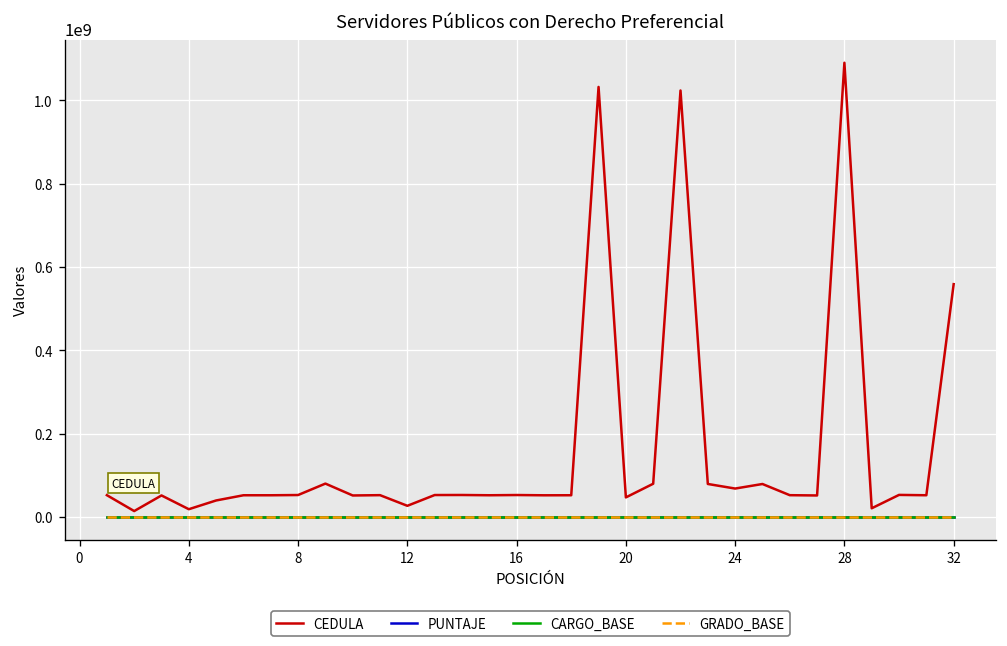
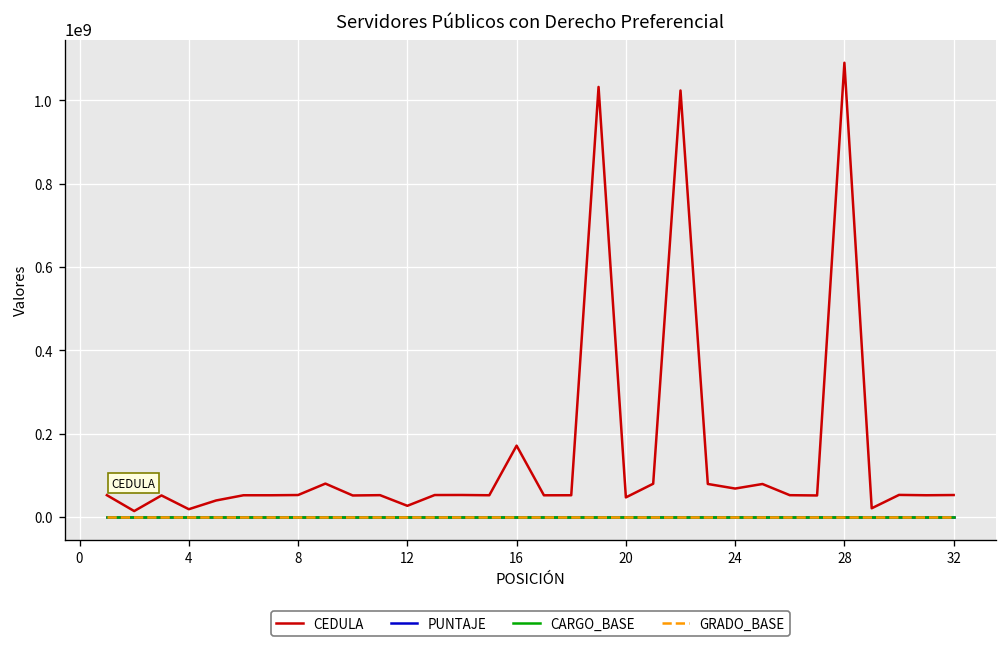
CEDULA, 16: 50000000 -> 170000000
CEDULA, 32: 560000000 -> 50000000
